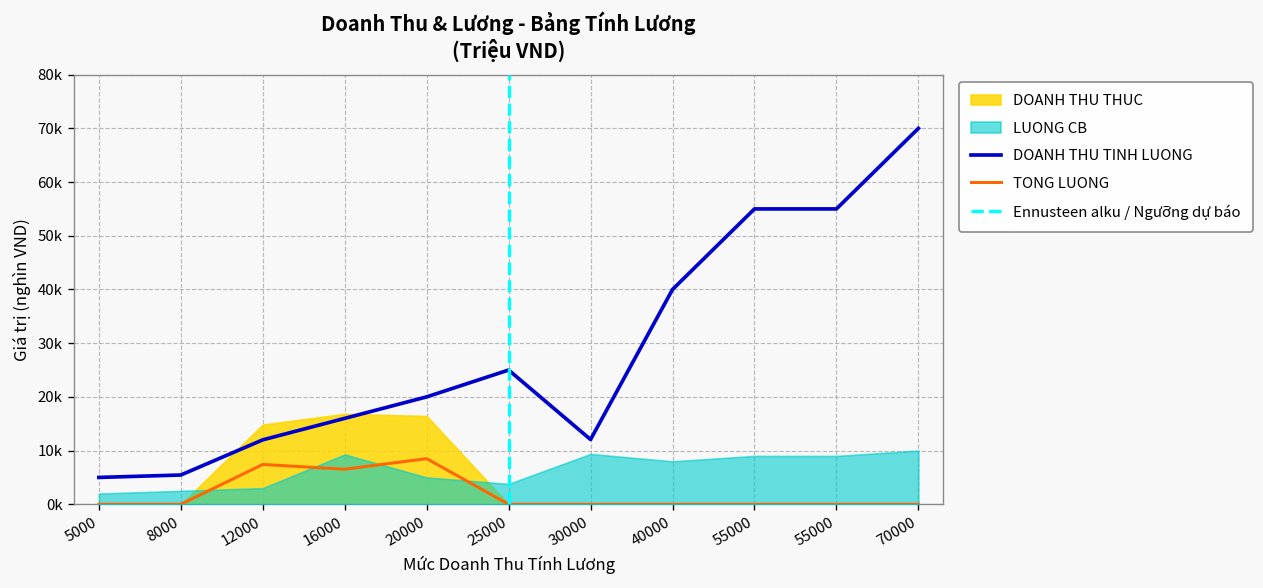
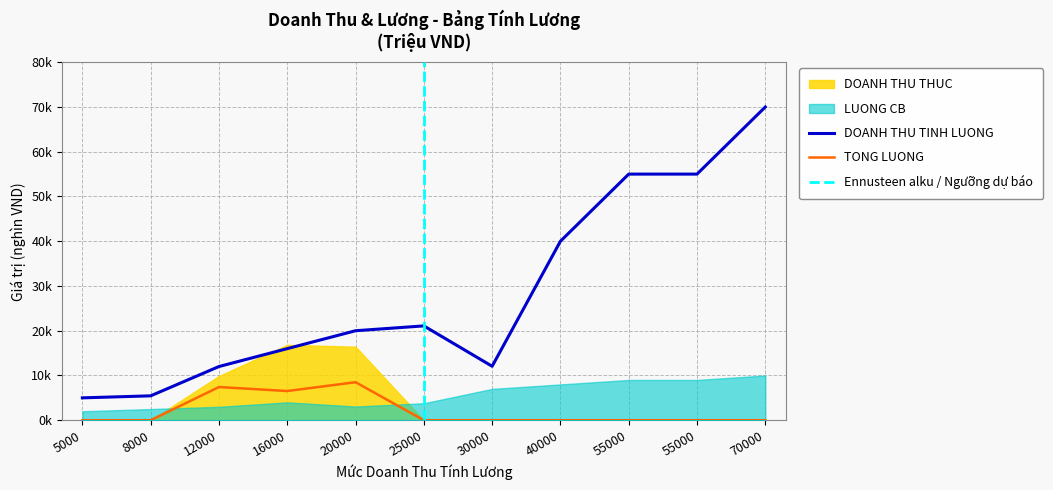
DOANH THU THUC, 12000: 15000 -> 10000
LUONG CB, 16000: 9000 -> 4000
LUONG CB, 20000: 5000 -> 3000
DOANH THU TINH LUONG, 25000: 25000 -> 21000
LUONG CB, 30000: 9000 -> 7000
